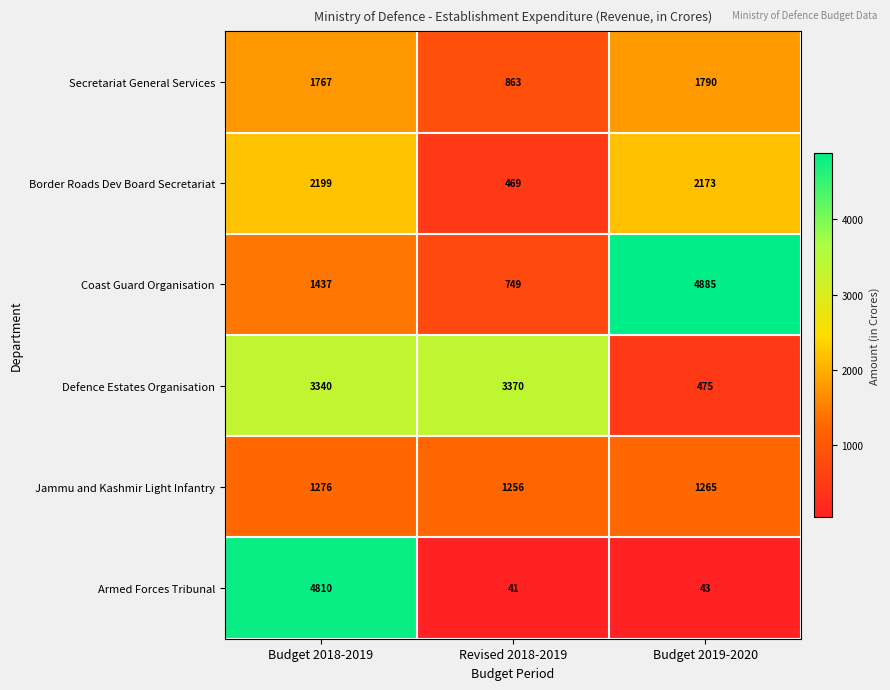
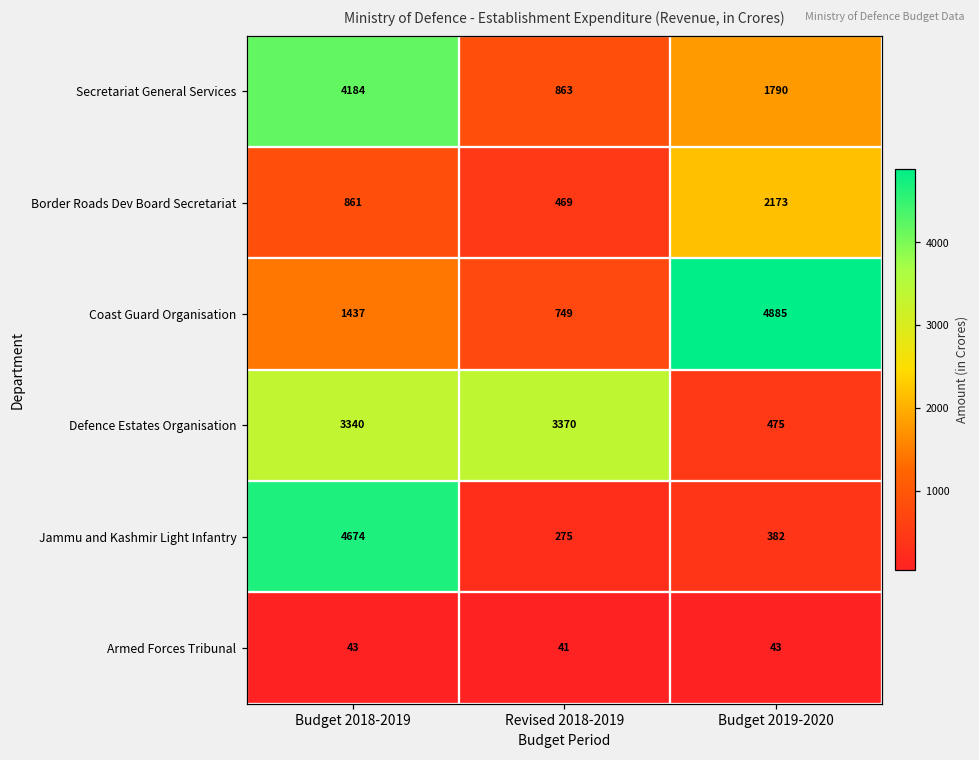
Secretariat General Services, Budget 2018-2019: 1767 -> 4184
Border Roads Dev Board Secretariat, Budget 2018-2019: 2199 -> 861
Jammu and Kashmir Light Infantry, Budget 2018-2019: 1276 -> 4674
Jammu and Kashmir Light Infantry, Revised 2018-2019: 1256 -> 275
Jammu and Kashmir Light Infantry, Budget 2019-2020: 1265 -> 382
Armed Forces Tribunal, Budget 2018-2019: 4810 -> 43
